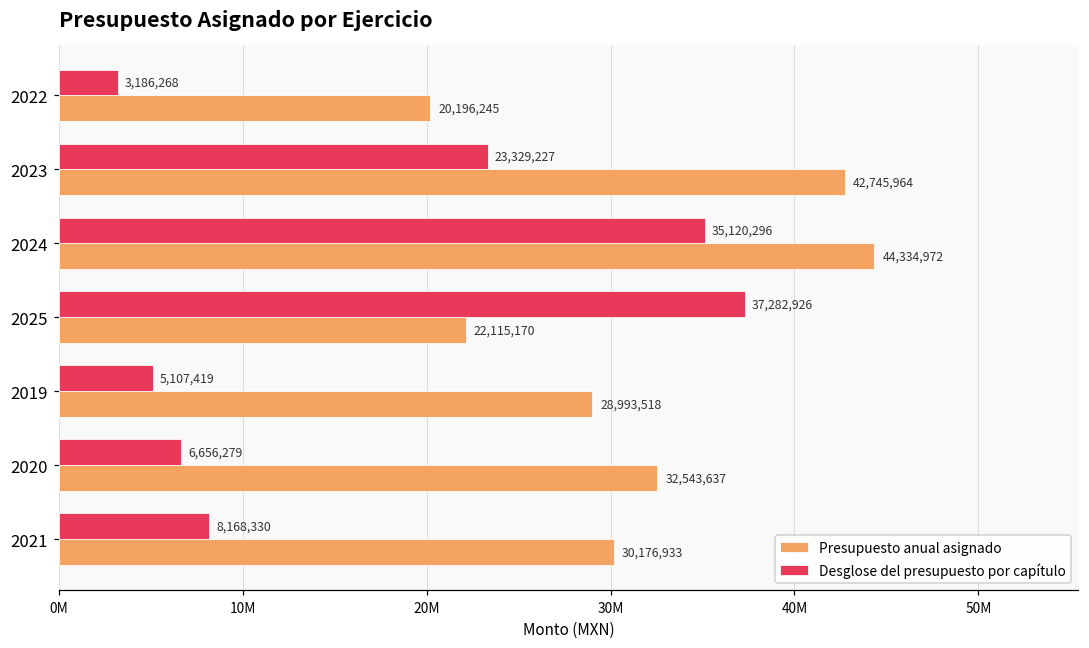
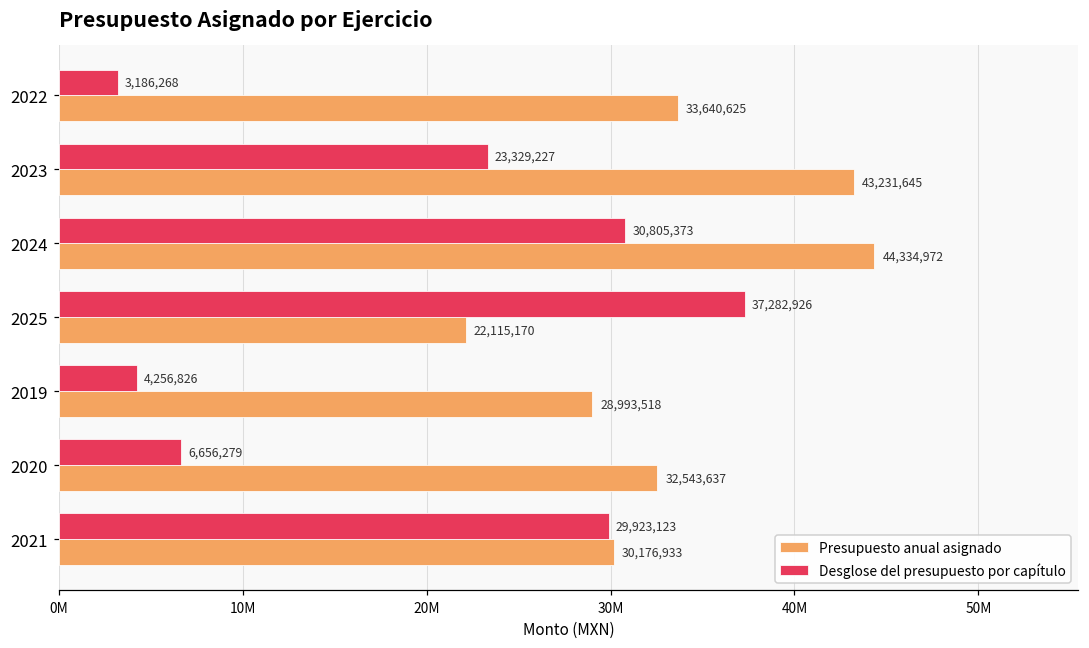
Presupuesto anual asignado, 2022: 20,196,245 -> 33,640,625
Presupuesto anual asignado, 2023: 42,745,964 -> 43,231,645
Desglose del presupuesto por capítulo, 2024: 35,120,296 -> 30,805,373
Desglose del presupuesto por capítulo, 2019: 5,107,419 -> 4,256,826
Desglose del presupuesto por capítulo, 2021: 8,168,330 -> 29,923,123
